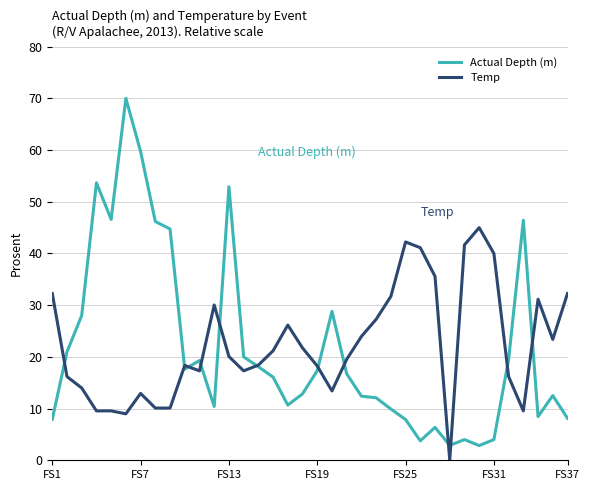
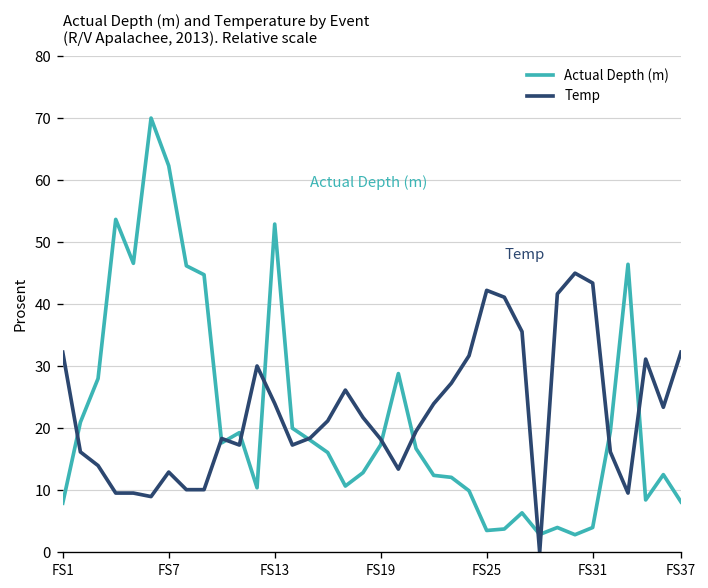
Actual Depth (m), FS7: 60 -> 62
Temp, FS13: 20 -> 24
Actual Depth (m), FS25: 8 -> 4
Temp, FS31: 40 -> 43
